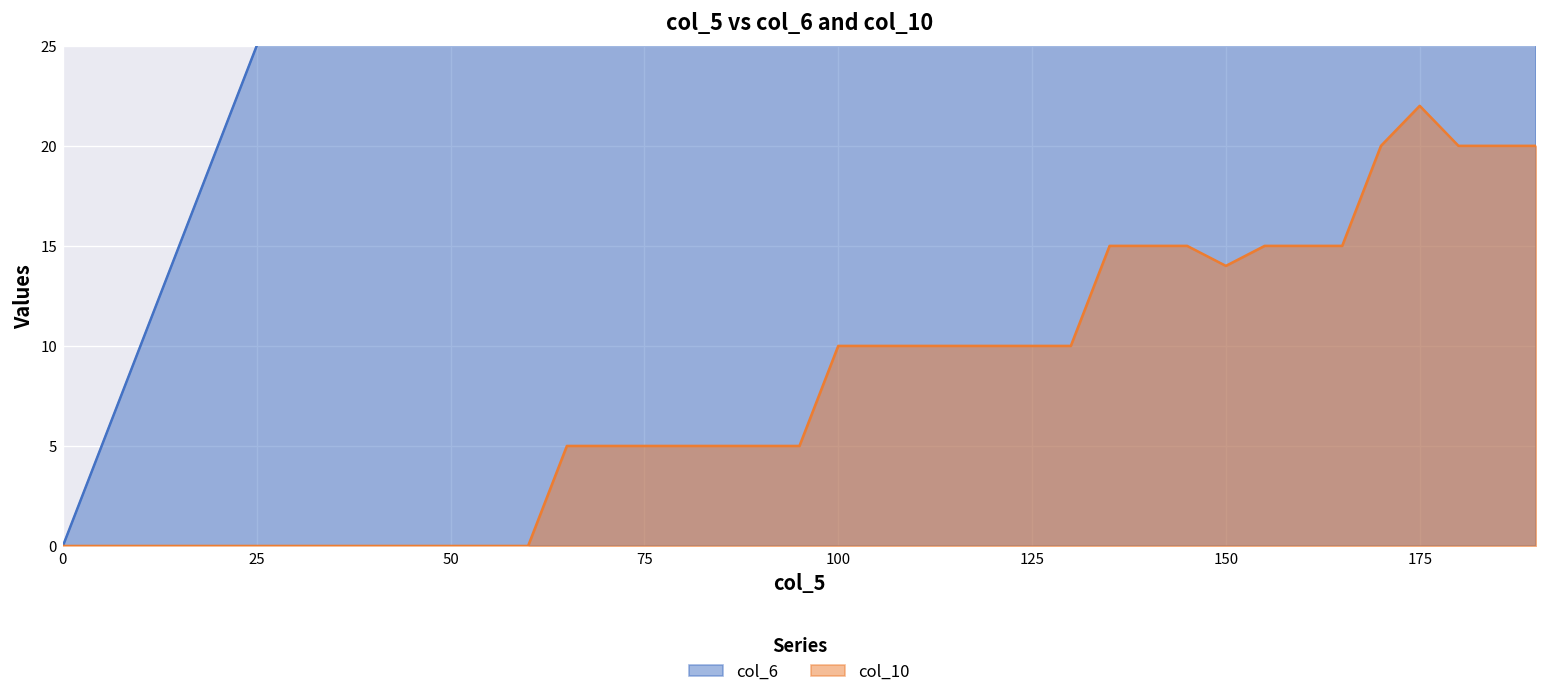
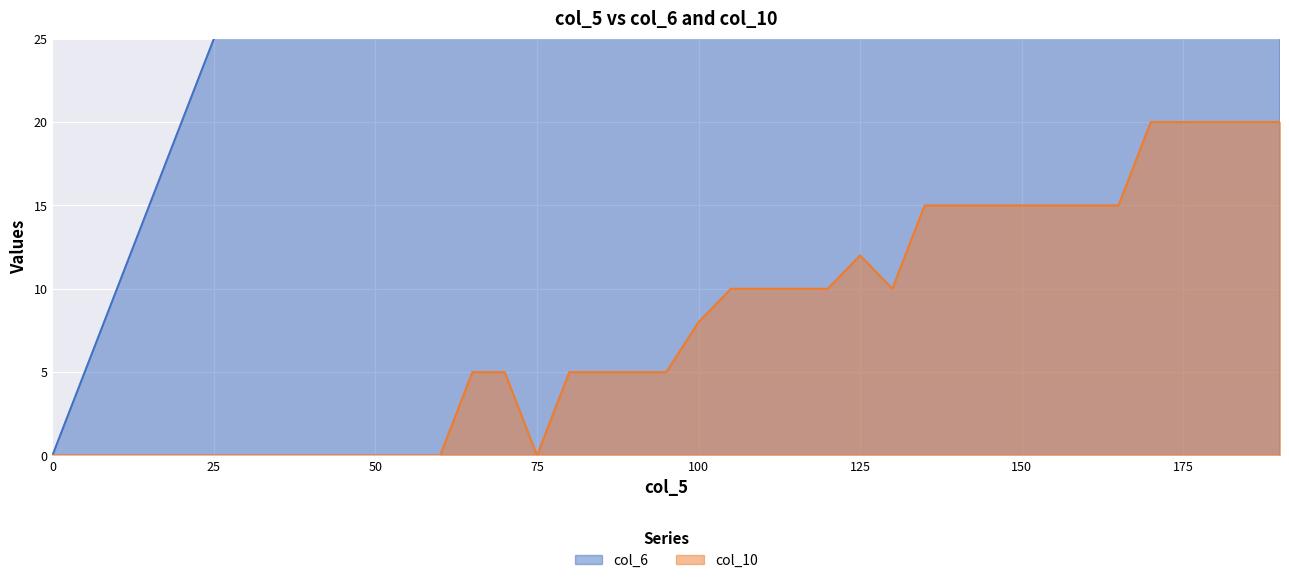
col_10, 75: 5 -> 0
col_10, 100: 10 -> 8
col_10, 125: 10 -> 12
col_10, 150: 14 -> 15
col_10, 175: 22 -> 20
